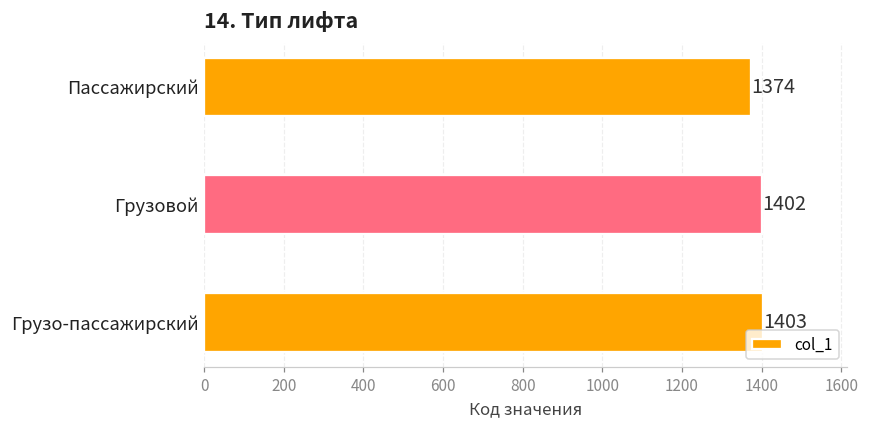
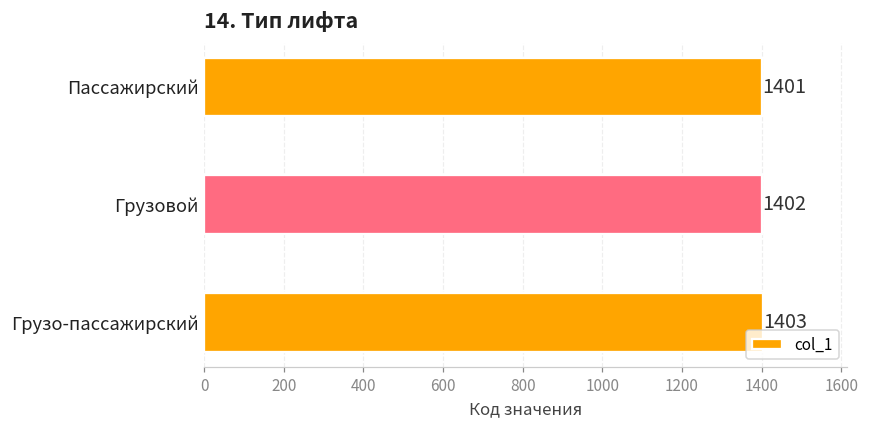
Пассажирский: 1374 -> 1401
